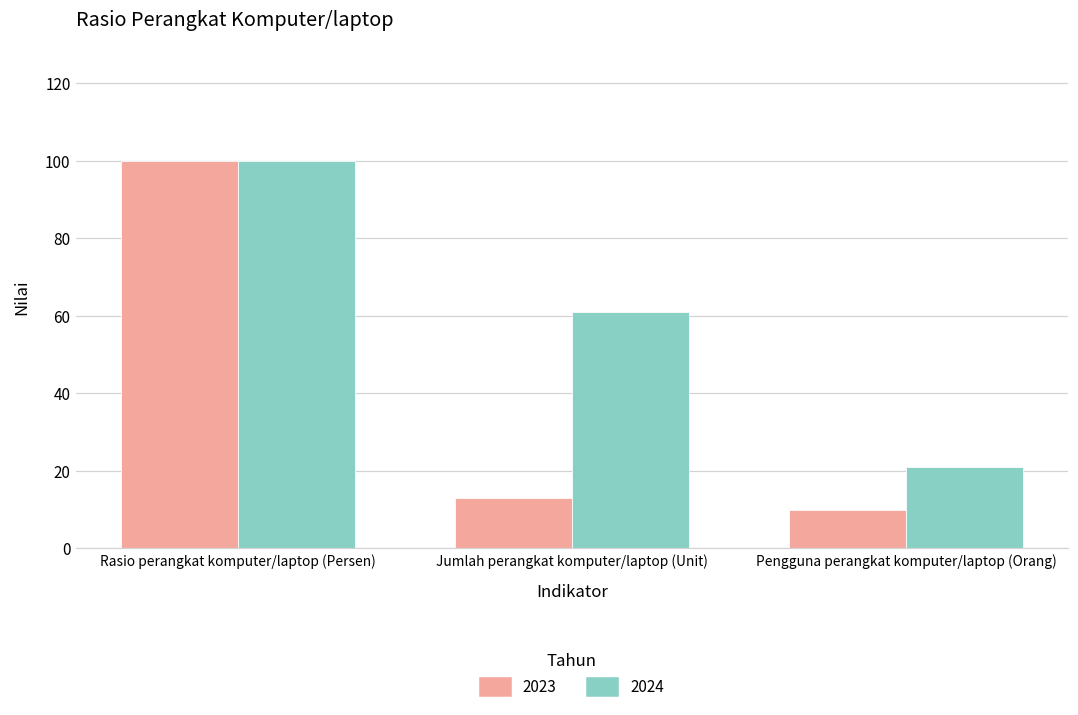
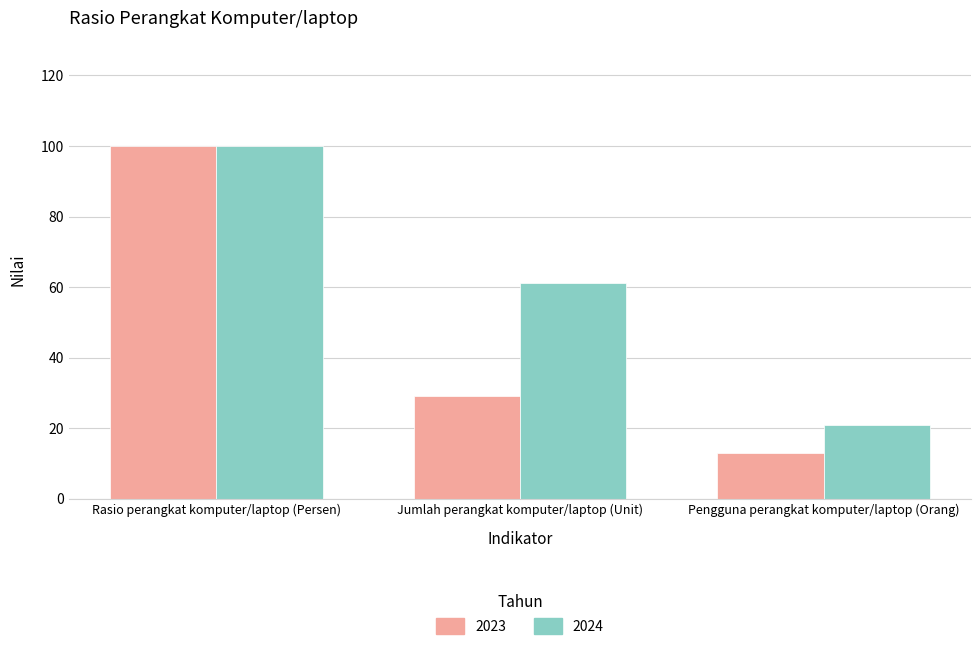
2023, Jumlah perangkat komputer/laptop (Unit): 13 -> 29
2023, Pengguna perangkat komputer/laptop (Orang): 10 -> 13
